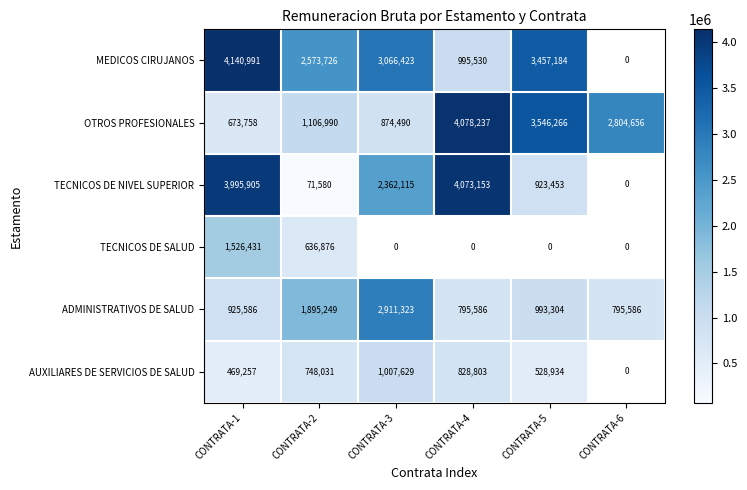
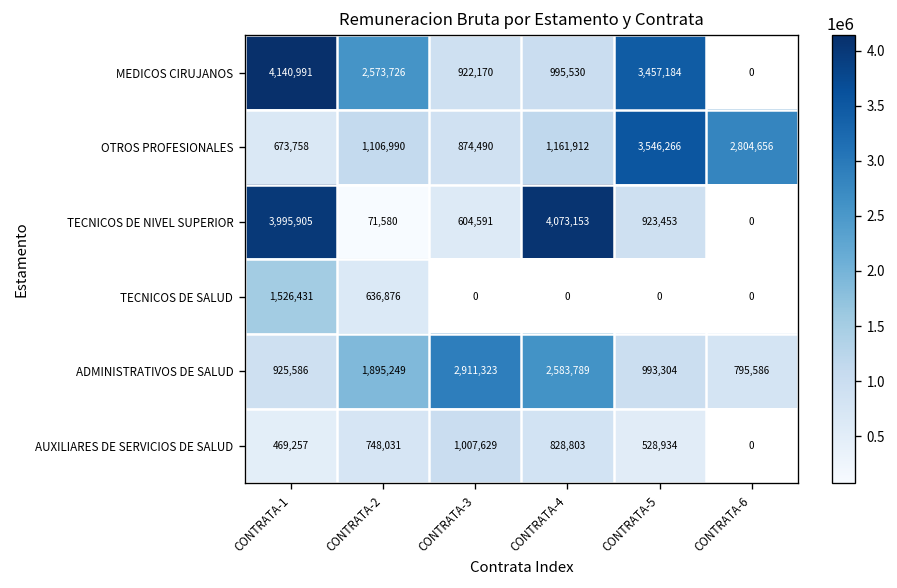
MEDICOS CIRUJANOS, CONTRATA-3: 3,066,423 -> 922,170
OTROS PROFESIONALES, CONTRATA-4: 4,078,237 -> 1,161,912
TECNICOS DE NIVEL SUPERIOR, CONTRATA-3: 2,362,115 -> 604,591
ADMINISTRATIVOS DE SALUD, CONTRATA-4: 795,586 -> 2,583,789
